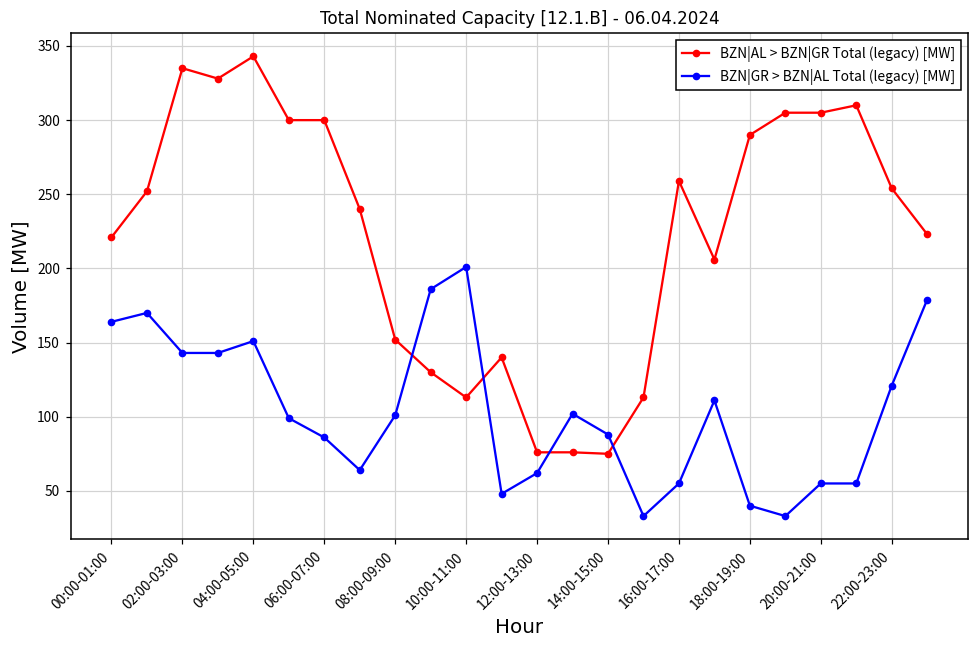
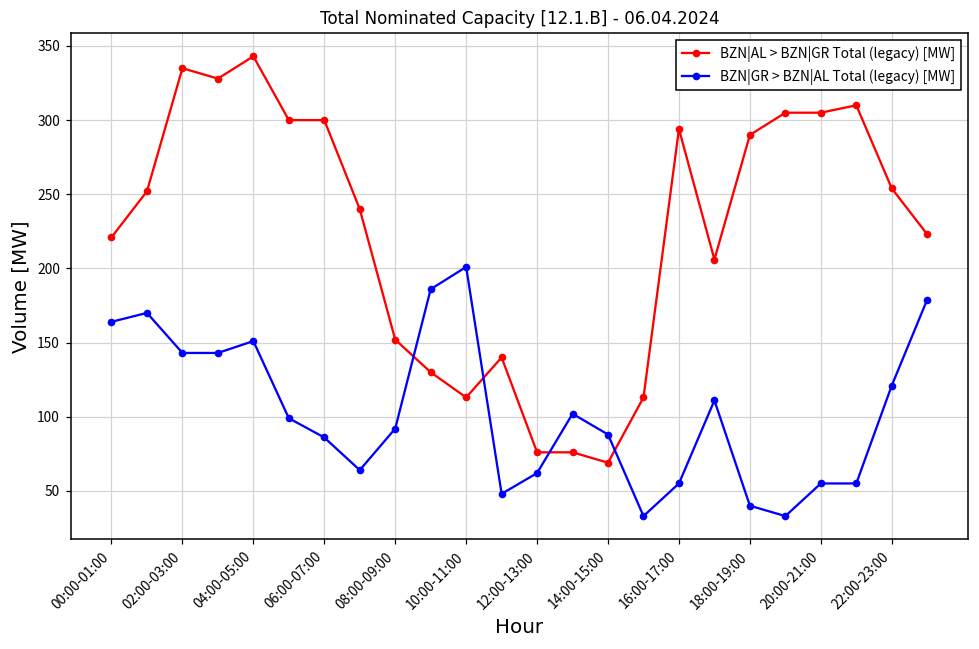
BZN|GR > BZN|AL Total (legacy) [MW], 08:00-09:00: 101 -> 92
BZN|AL > BZN|GR Total (legacy) [MW], 14:00-15:00: 75 -> 69
BZN|AL > BZN|GR Total (legacy) [MW], 16:00-17:00: 259 -> 294
